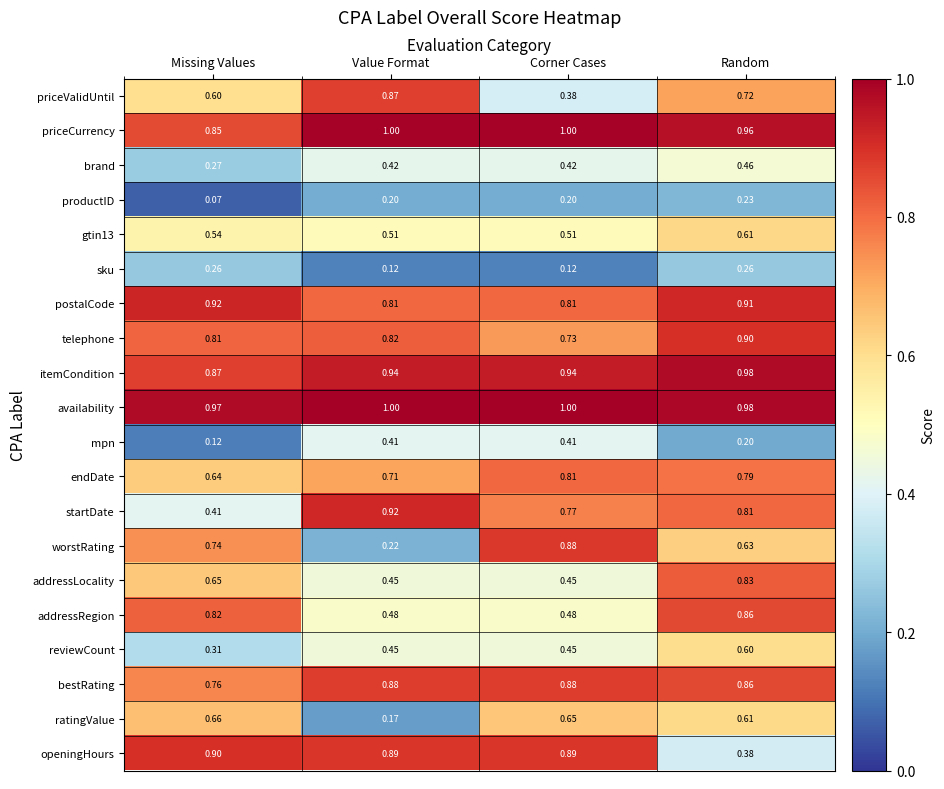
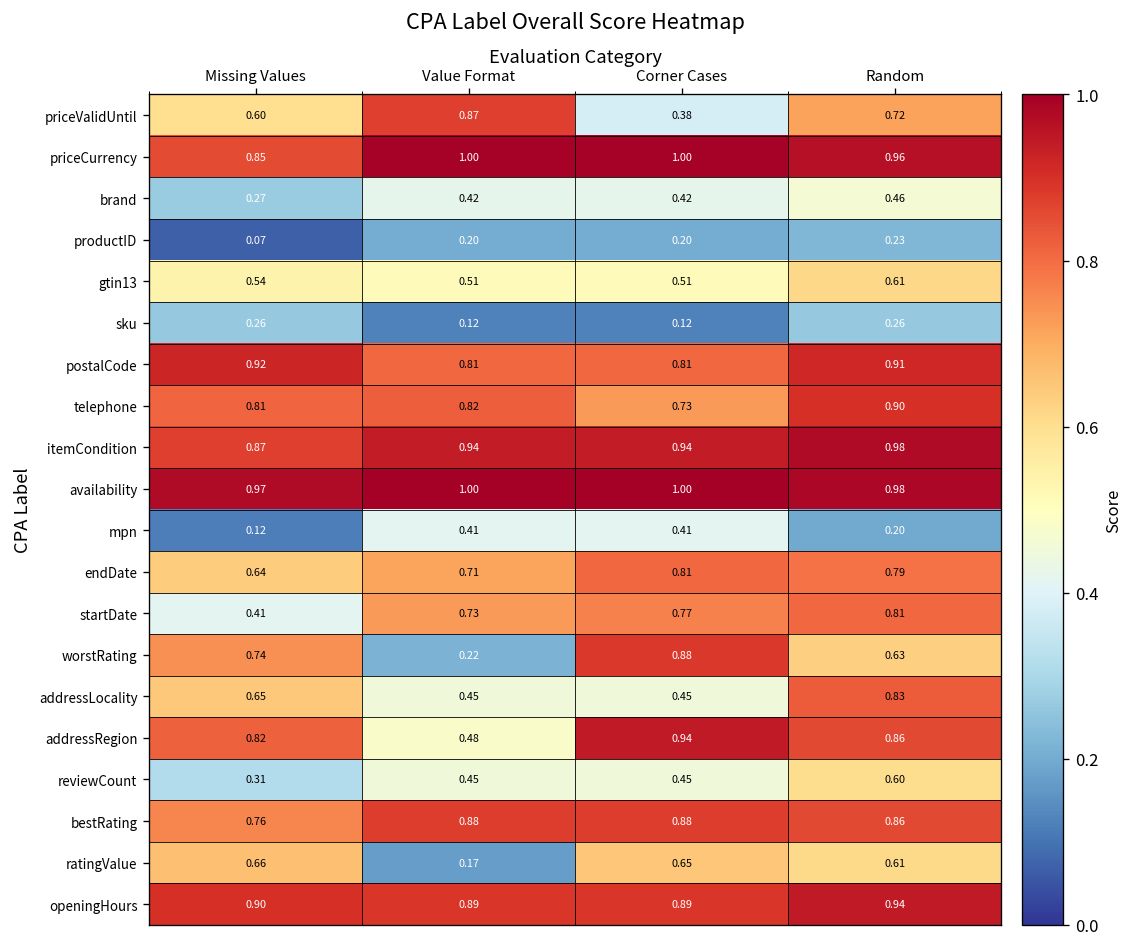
startDate, Value Format: 0.92 -> 0.73
addressRegion, Corner Cases: 0.48 -> 0.94
openingHours, Random: 0.38 -> 0.94
